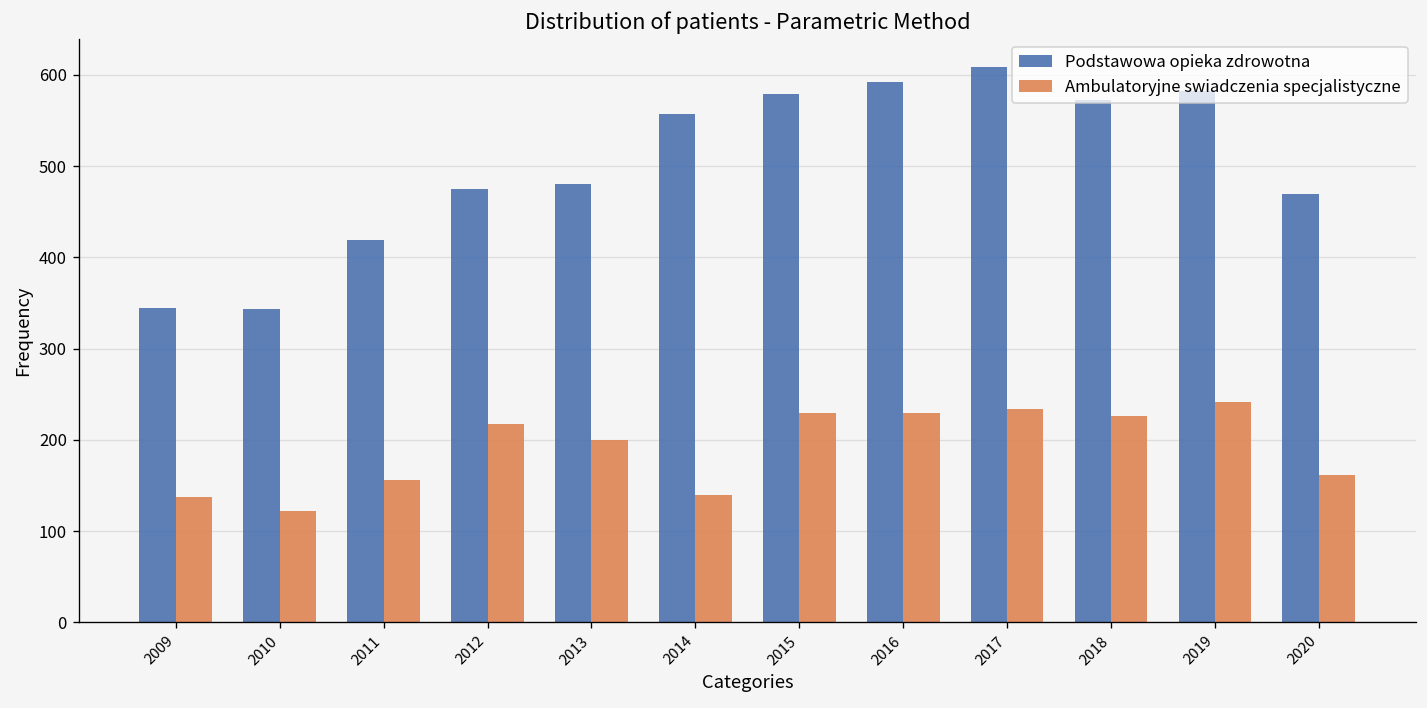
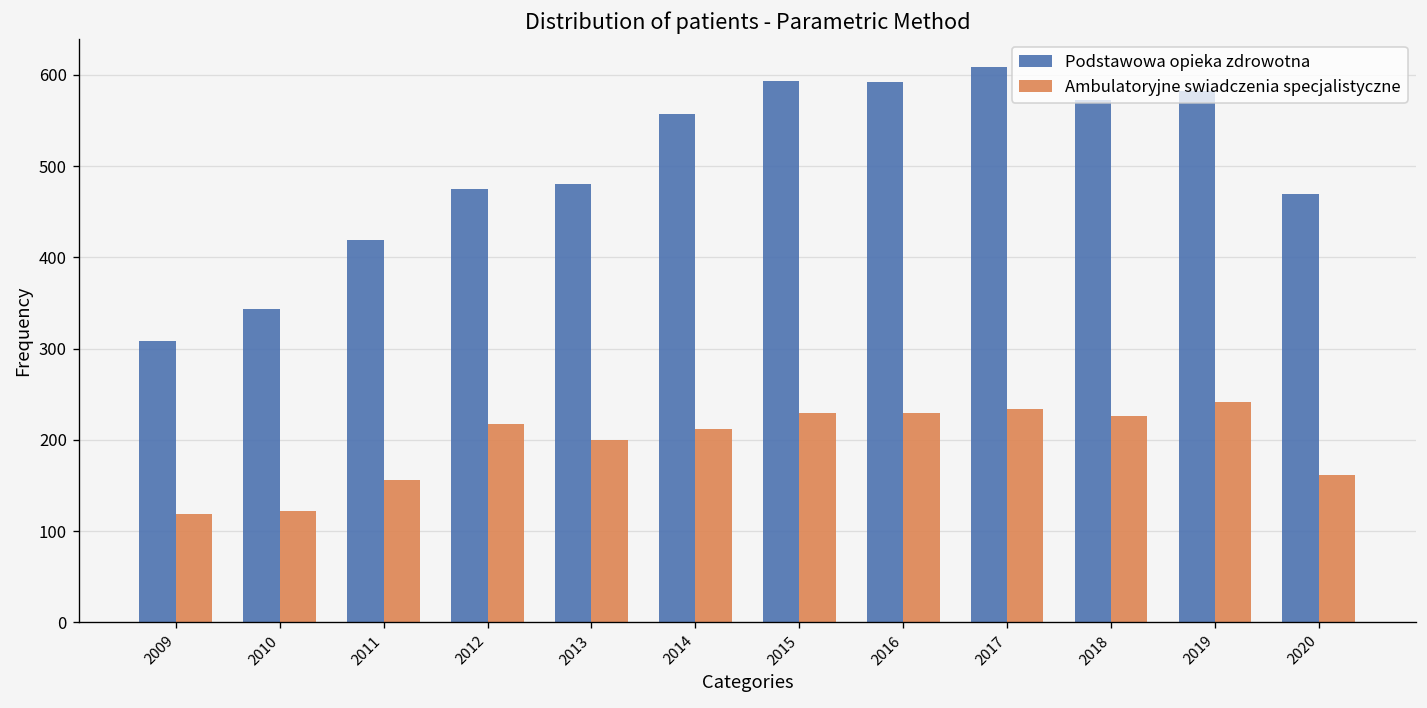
Podstawowa opieka zdrowotna, 2009: 350 -> 310
Ambulatoryjne swiadczenia specjalistyczne, 2009: 140 -> 120
Ambulatoryjne swiadczenia specjalistyczne, 2014: 140 -> 210
Podstawowa opieka zdrowotna, 2015: 580 -> 590
